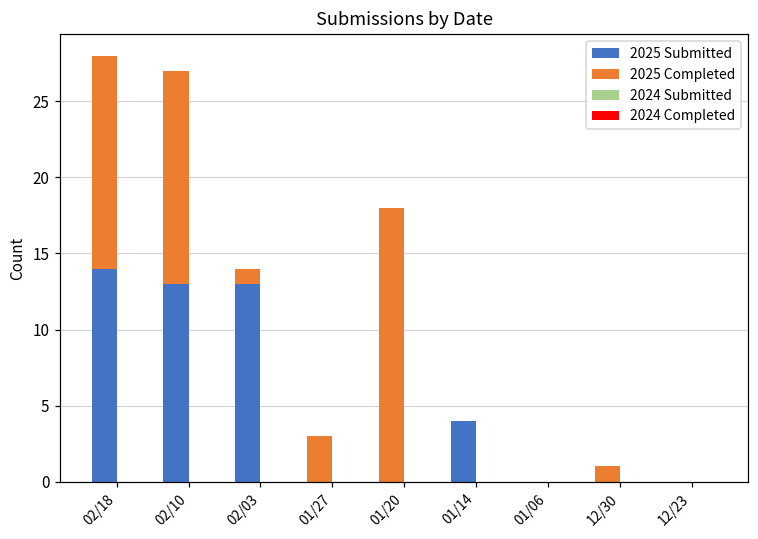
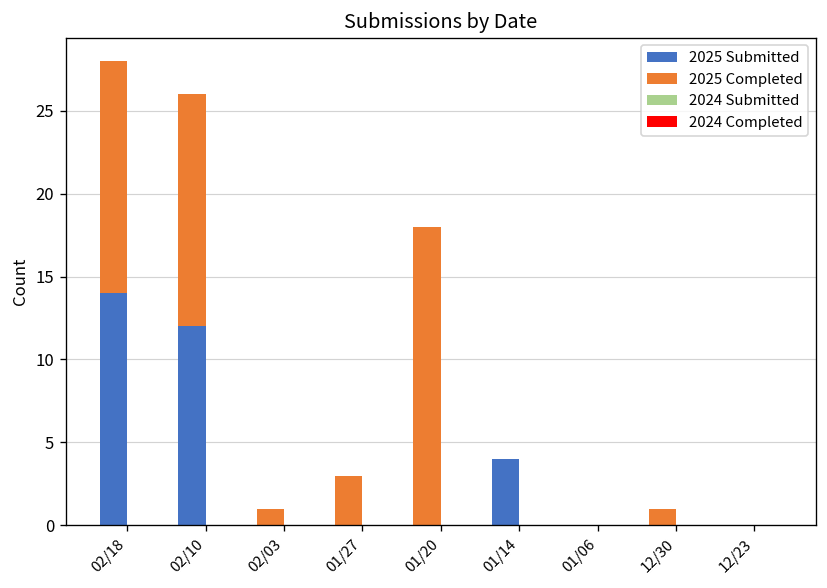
2025 Submitted, 02/10: 13 -> 12
2025 Submitted, 02/03: 13 -> 0
